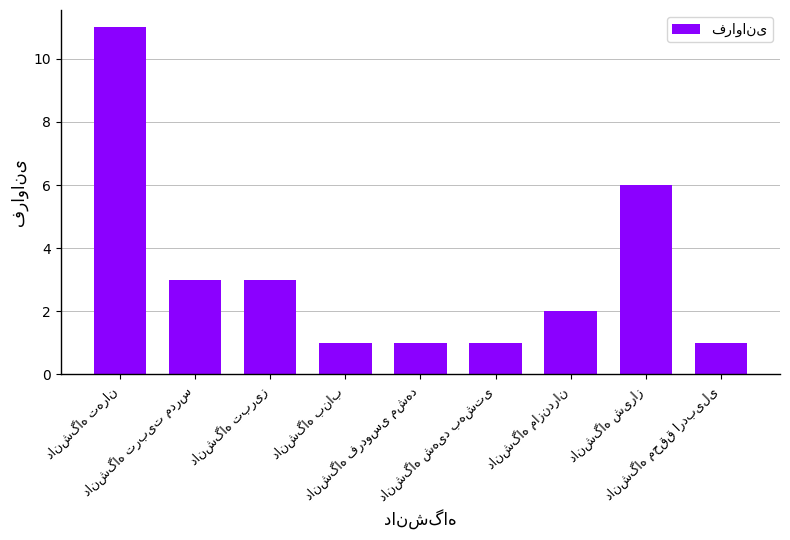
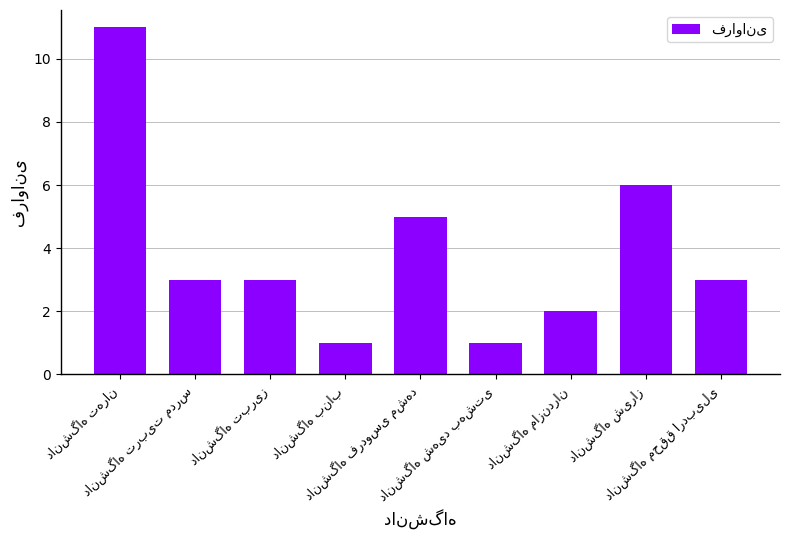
دانشگاه فردوسی مشهد: 1 -> 5
دانشگاه محقق اردبیلی: 1 -> 3
